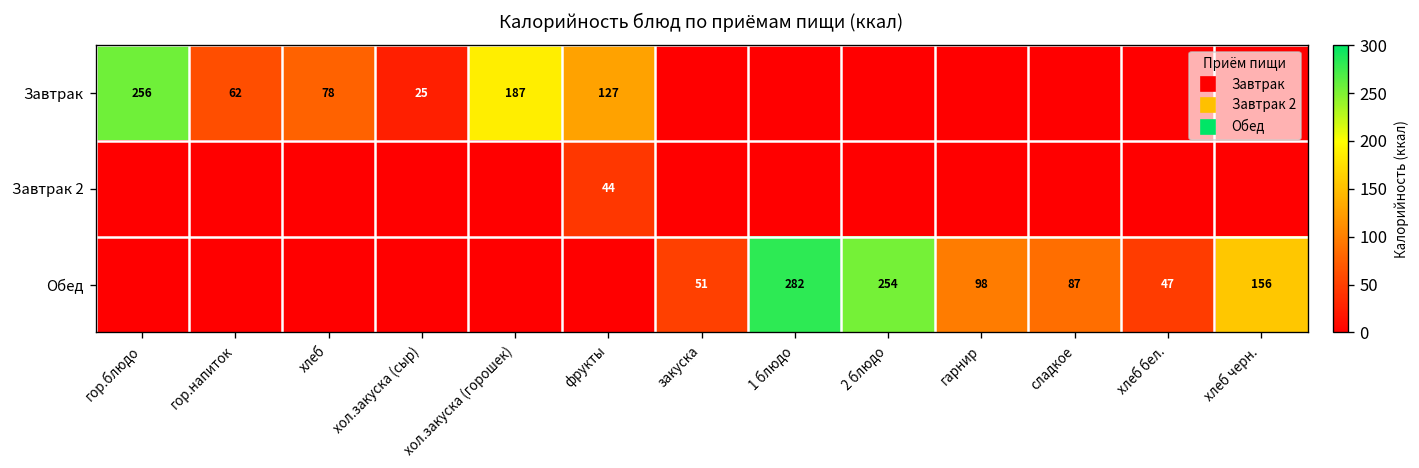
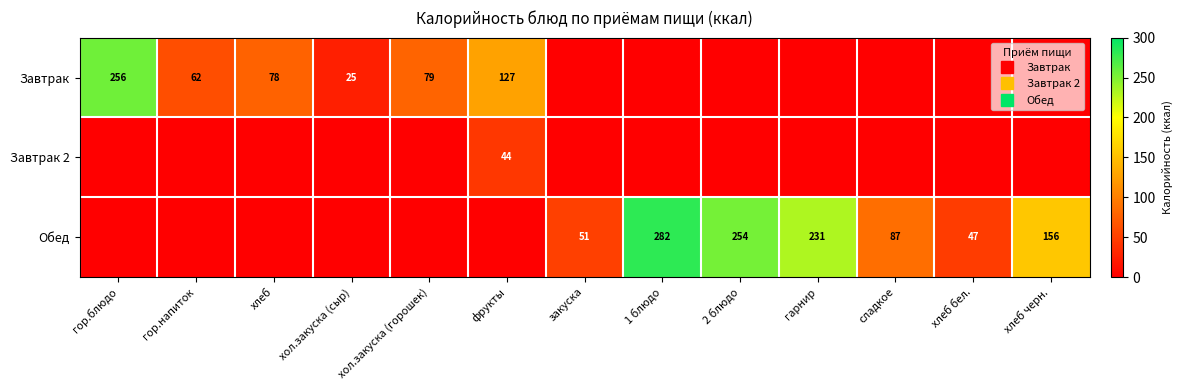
Завтрак, хол.закуска (горошек): 187 -> 79
Обед, гарнир: 98 -> 231
